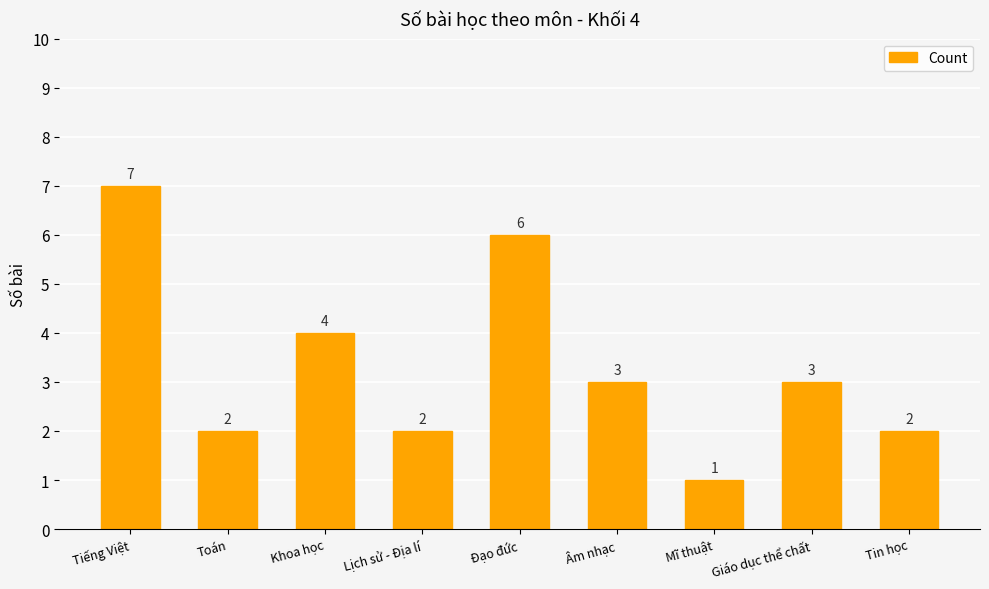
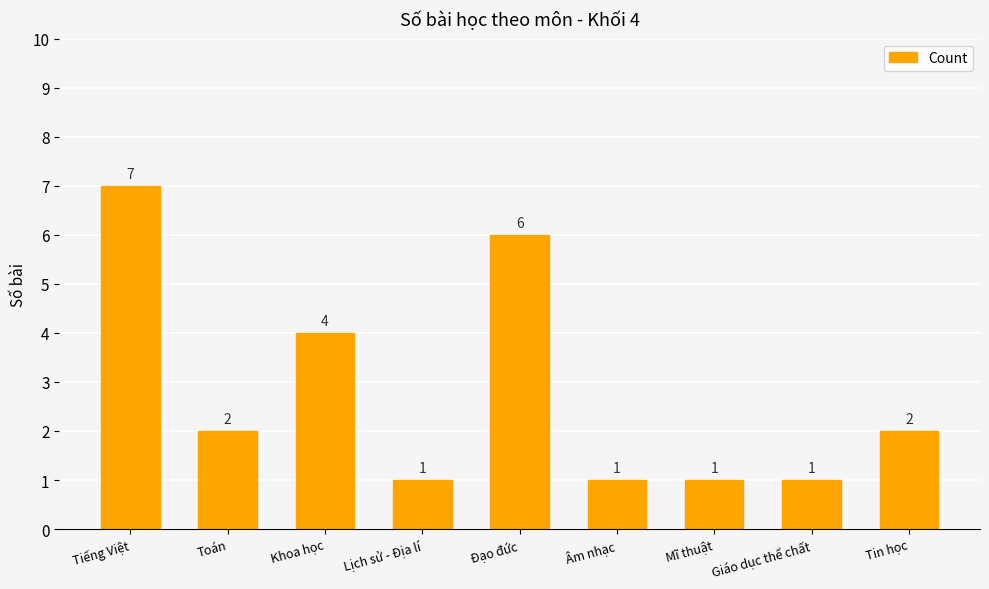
Lịch sử - Địa lí: 2 -> 1
Âm nhạc: 3 -> 1
Giáo dục thể chất: 3 -> 1
